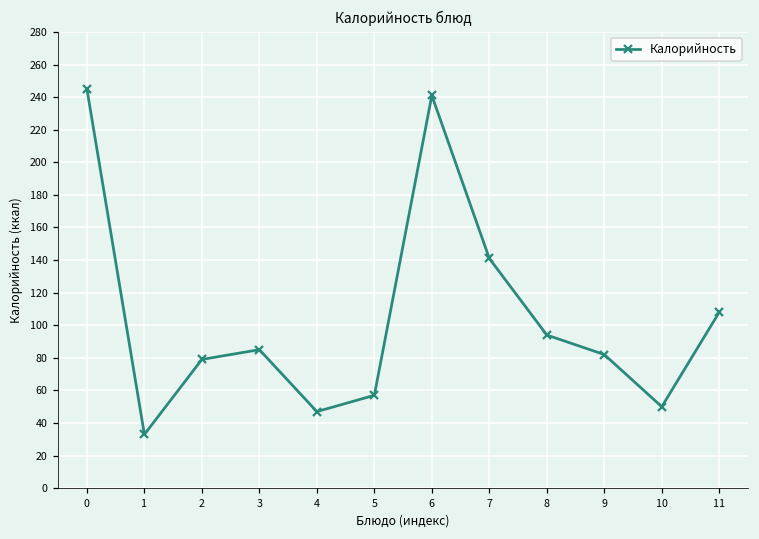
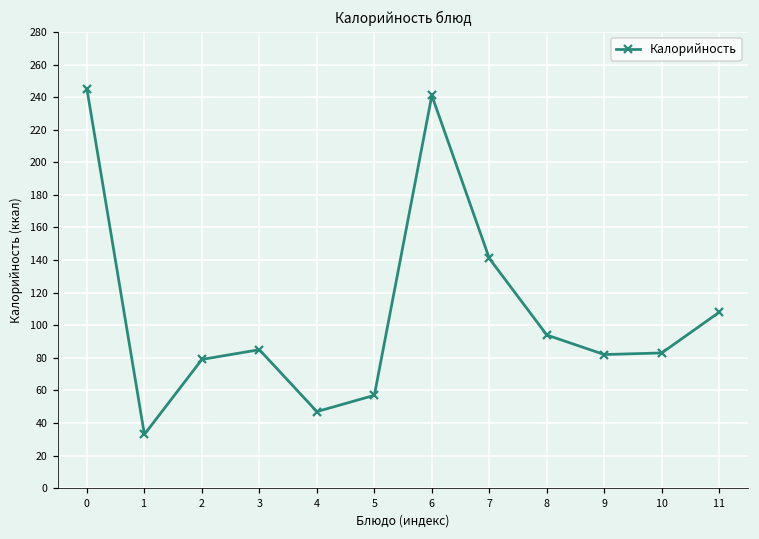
10: 50 -> 83
